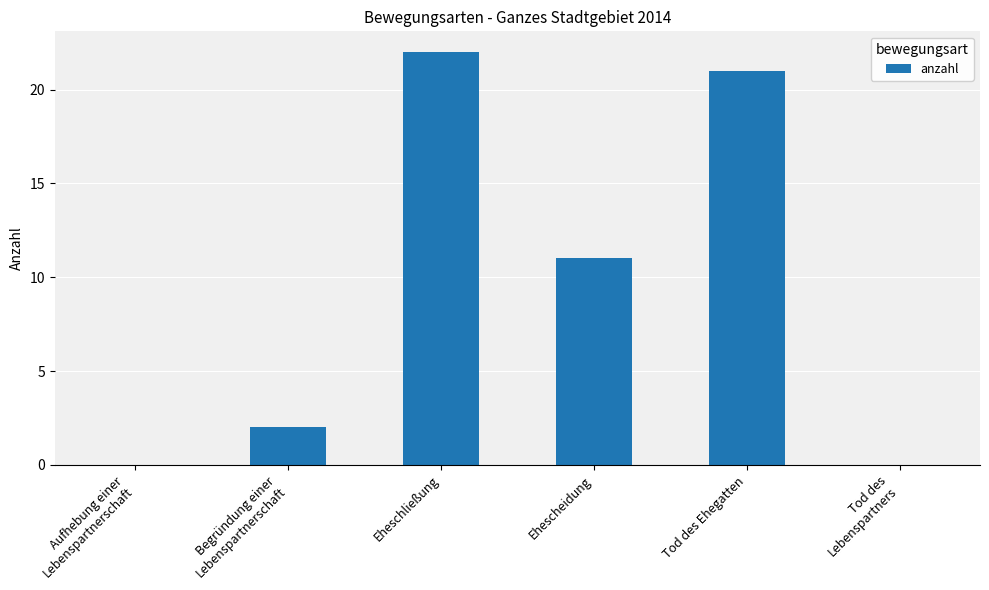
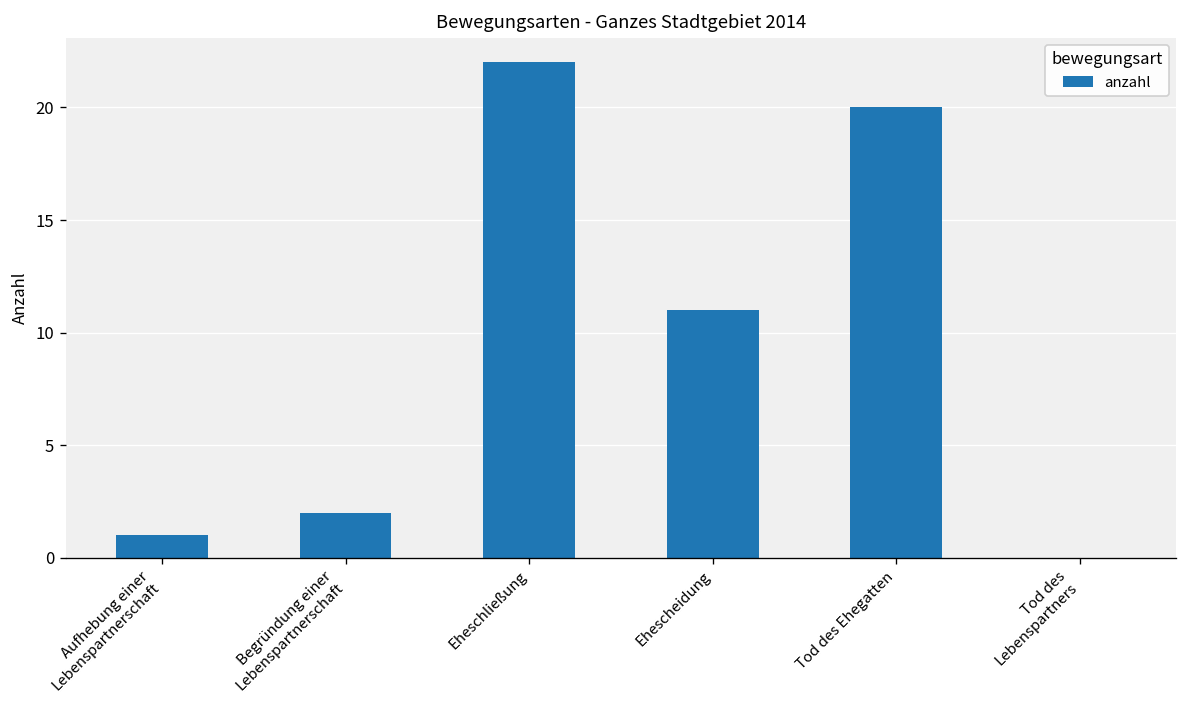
Aufhebung einer Lebenspartnerschaft: 0 -> 1
Tod des Ehegatten: 21 -> 20
